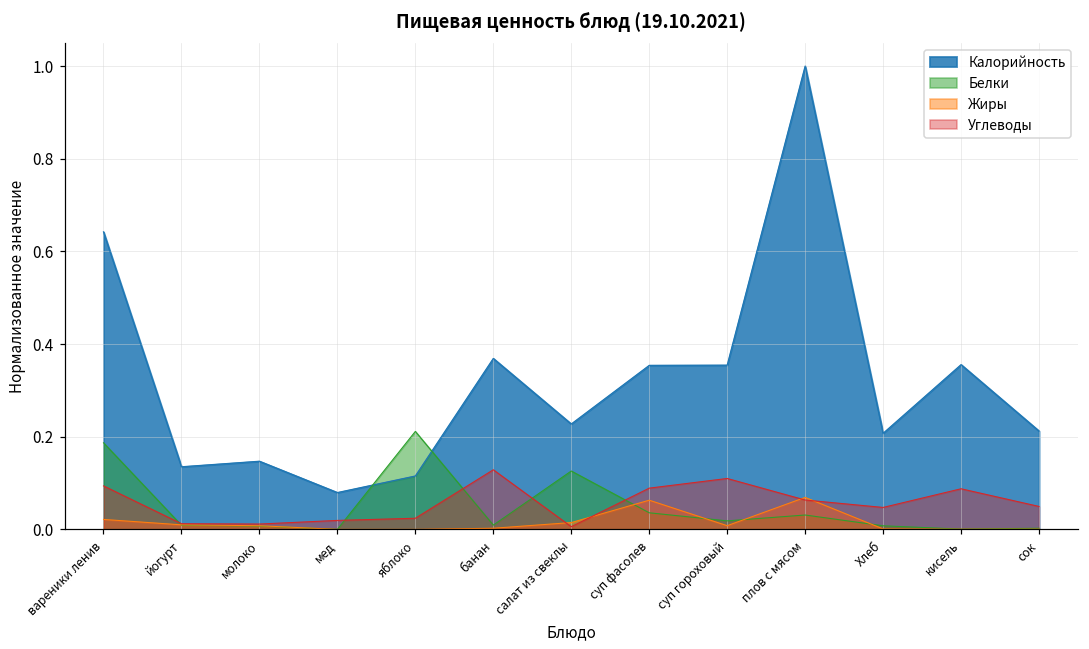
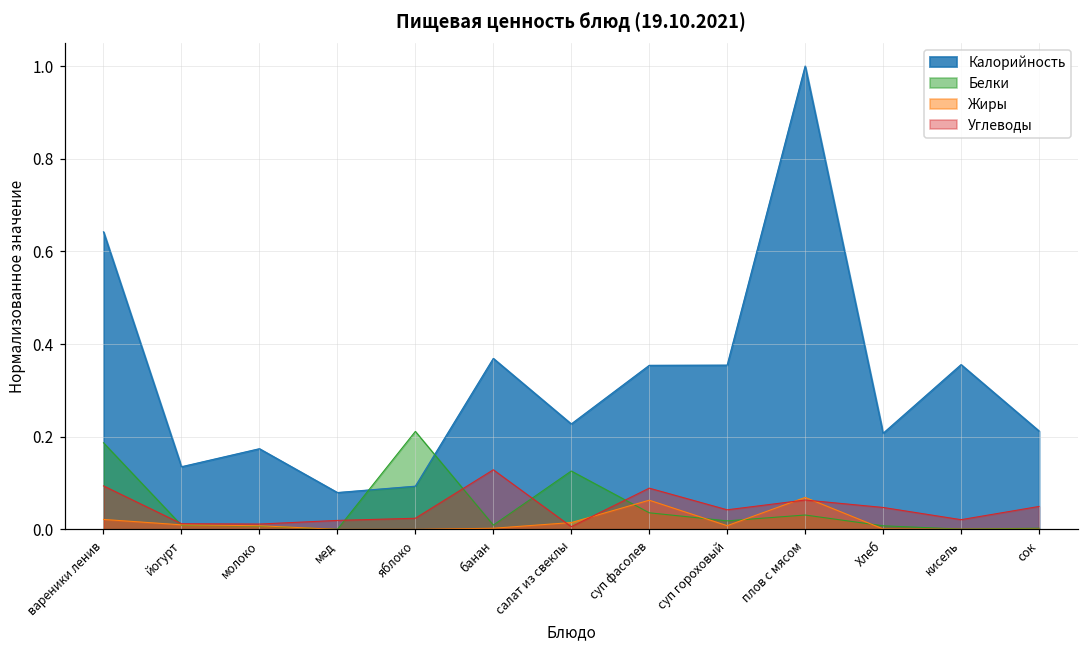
Калорийность, молоко: 0.15 -> 0.17
Калорийность, яблоко: 0.12 -> 0.09
Углеводы, суп гороховый: 0.11 -> 0.04
Углеводы, кисель: 0.09 -> 0.02
